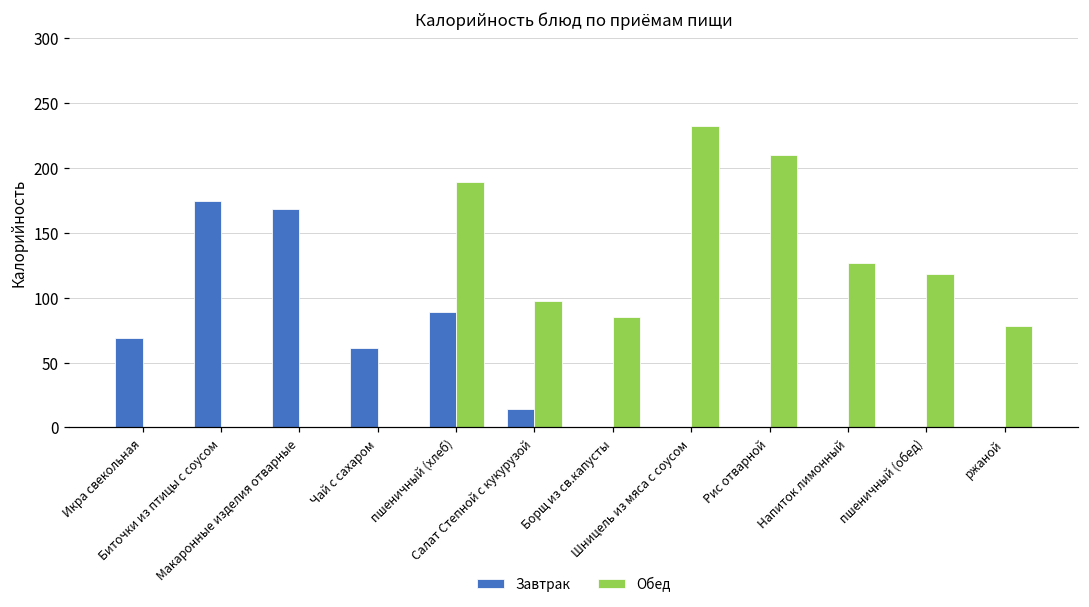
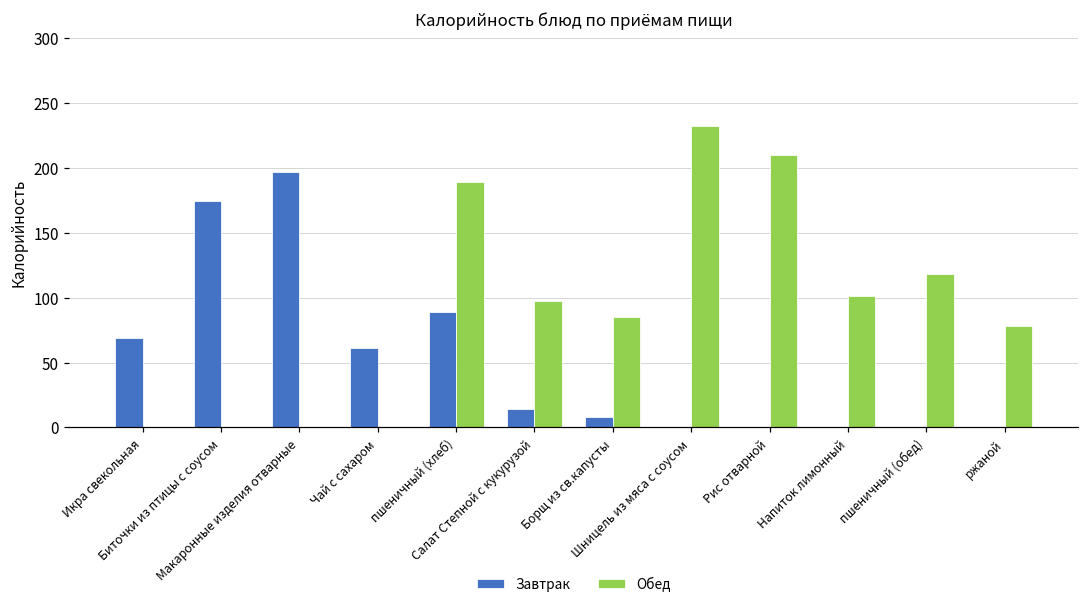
Завтрак, Макаронные изделия отварные: 168 -> 197
Завтрак, Борщ из св.капусты: 0 -> 8
Обед, Напиток лимонный: 127 -> 101
